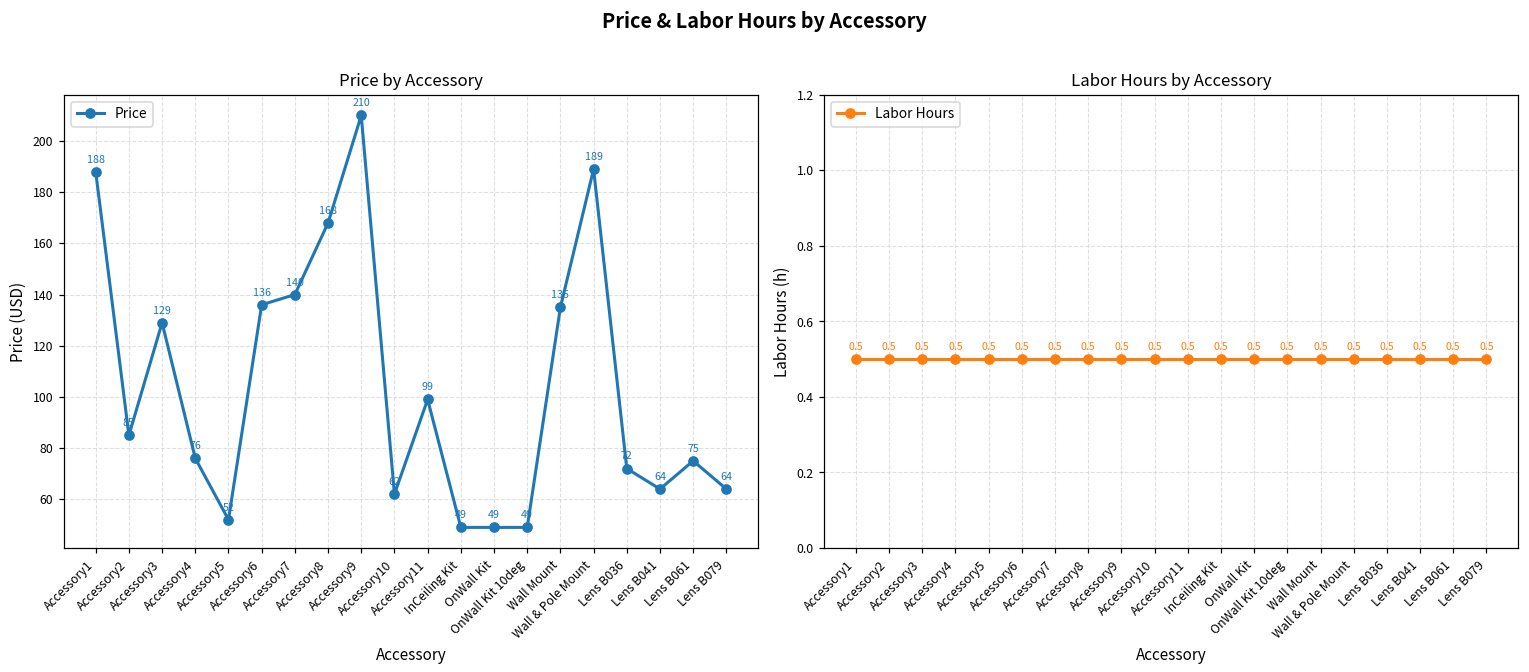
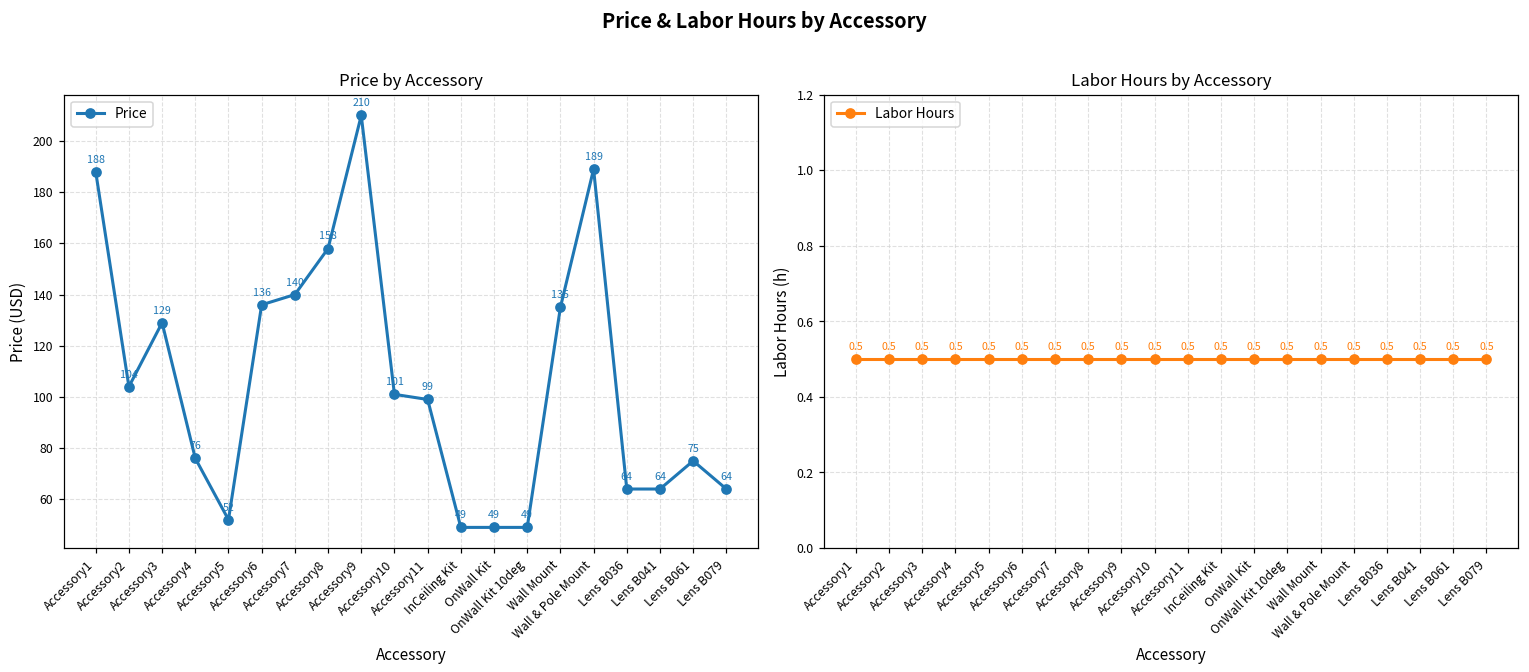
Price by Accessory, Accessory2: 85 -> 104
Price by Accessory, Accessory8: 168 -> 158
Price by Accessory, Accessory10: 62 -> 101
Price by Accessory, Lens B036: 72 -> 64
